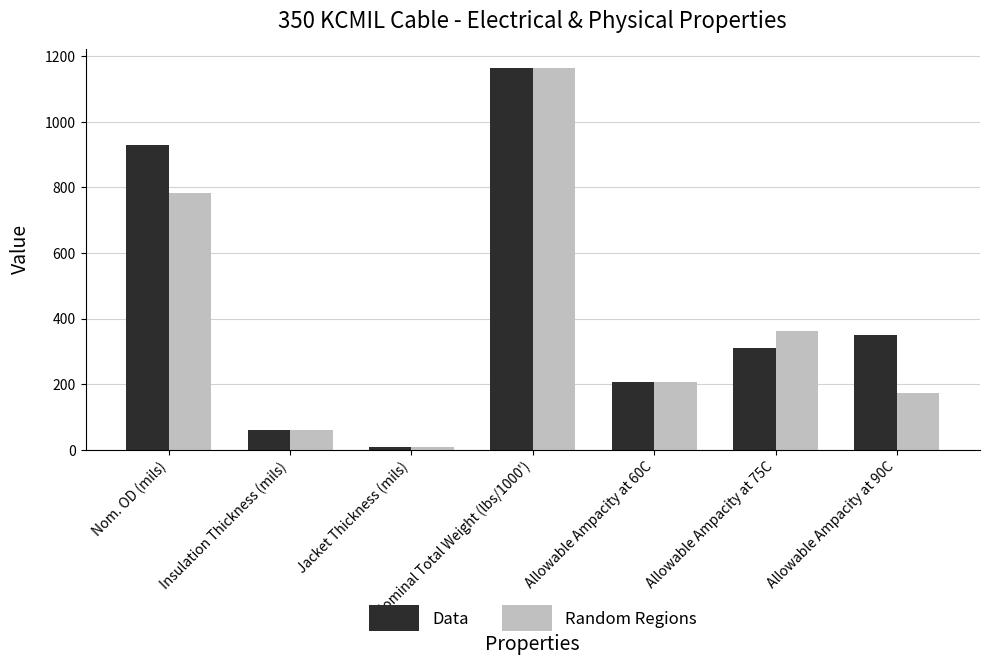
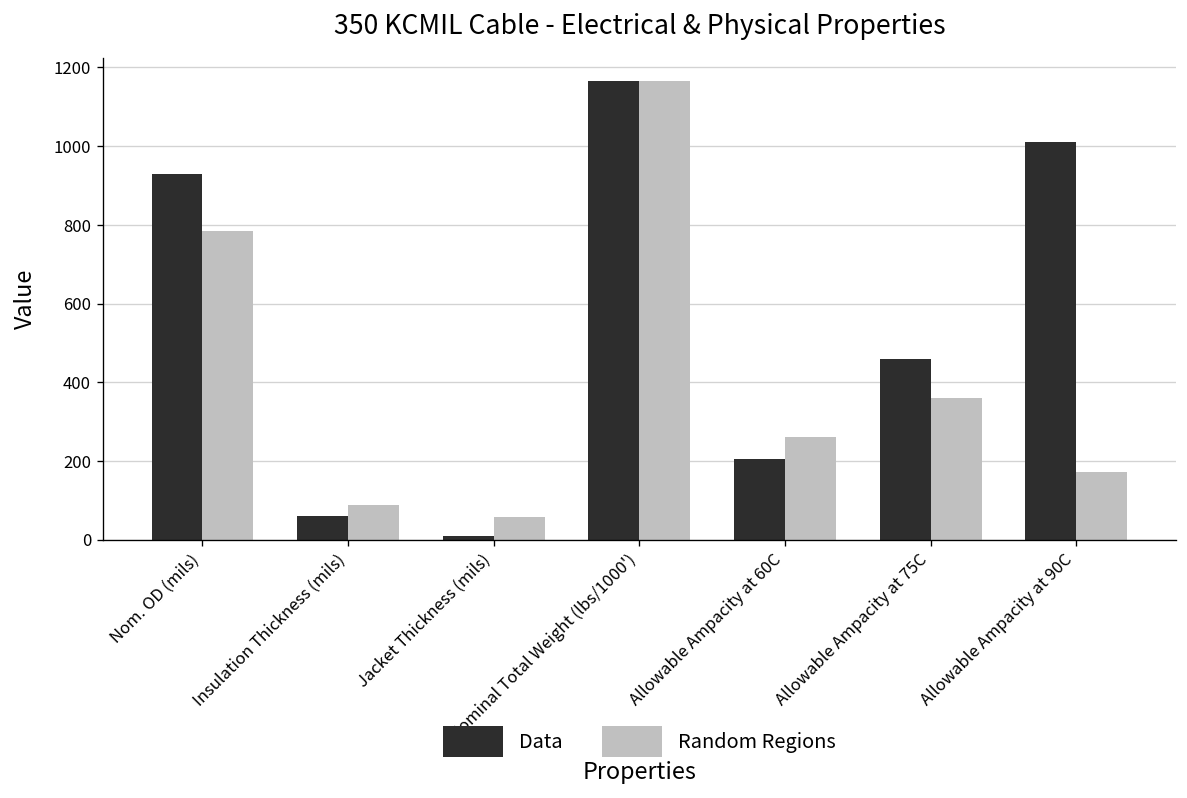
Random Regions, Insulation Thickness (mils): 60 -> 90
Random Regions, Jacket Thickness (mils): 10 -> 60
Random Regions, Allowable Ampacity at 60C: 210 -> 260
Data, Allowable Ampacity at 75C: 310 -> 460
Data, Allowable Ampacity at 90C: 350 -> 1010
